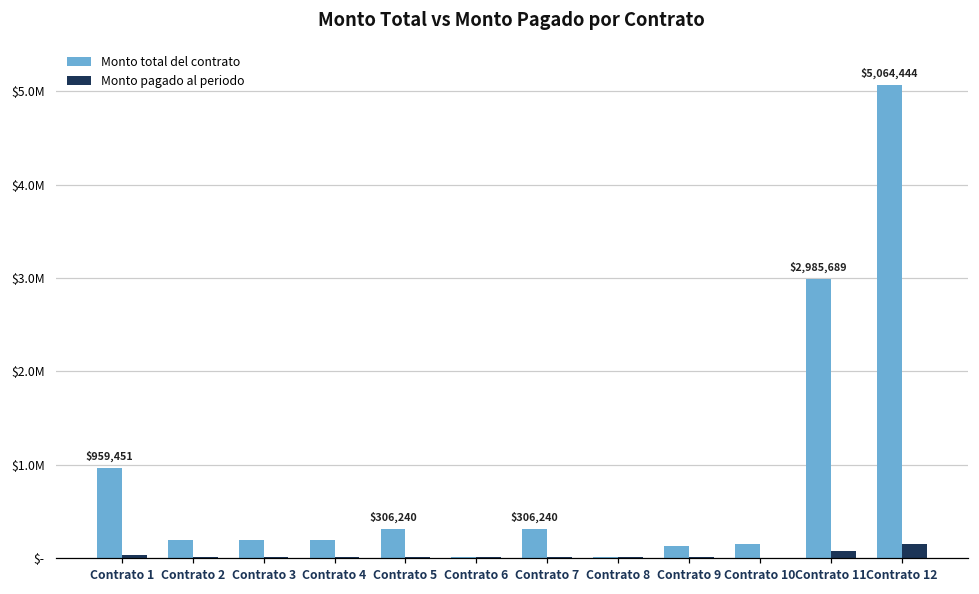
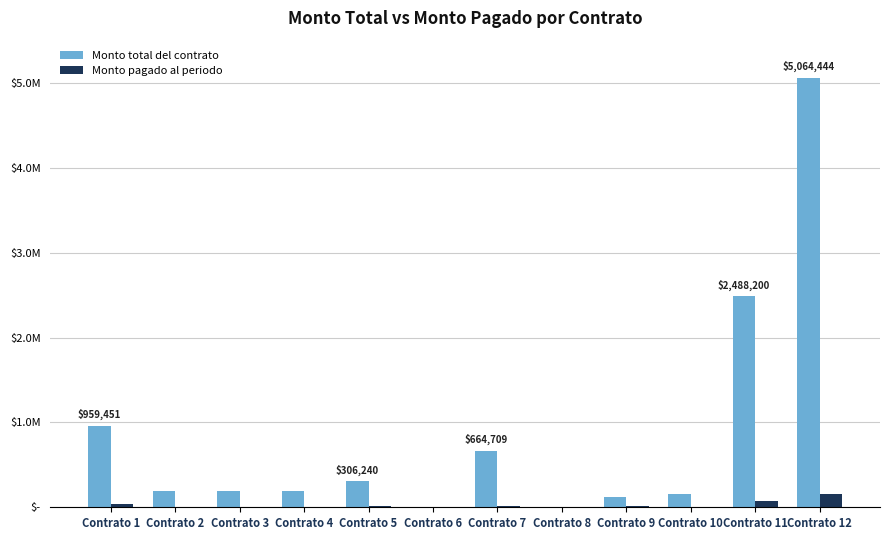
Monto total del contrato, Contrato 7: $306,240 -> $664,709
Monto total del contrato, Contrato 11: $2,985,689 -> $2,488,200
